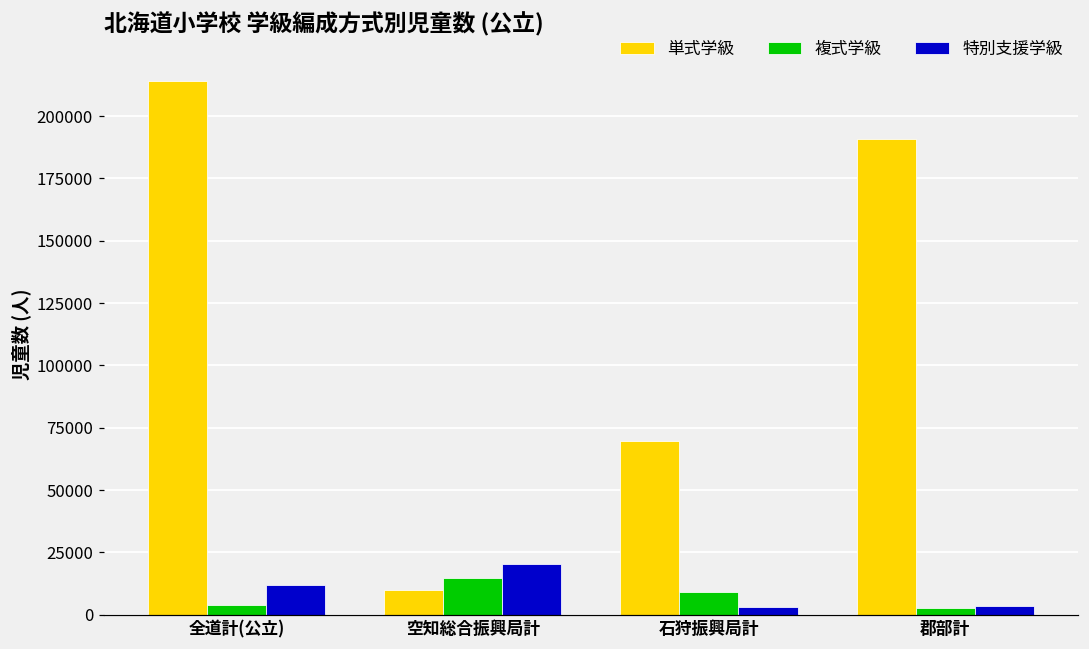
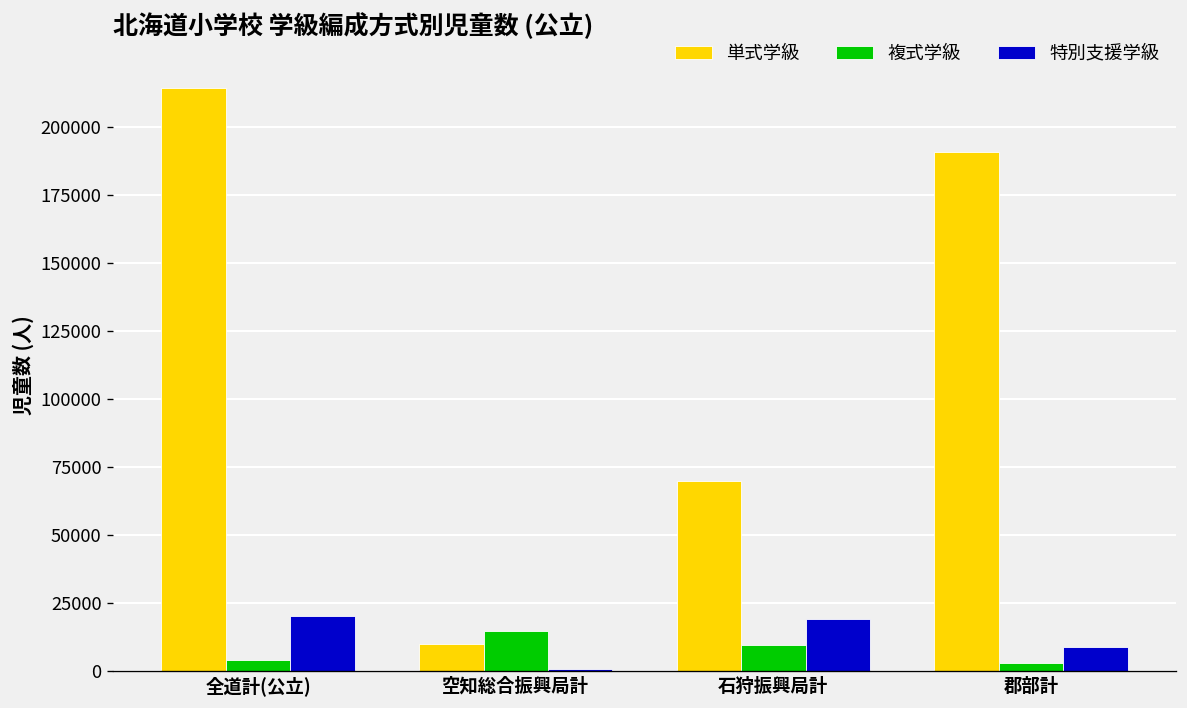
特別支援学級, 全道計(公立): 12000 -> 20000
特別支援学級, 空知総合振興局計: 20000 -> 1000
特別支援学級, 石狩振興局計: 3000 -> 19000
特別支援学級, 郡部計: 3000 -> 9000
